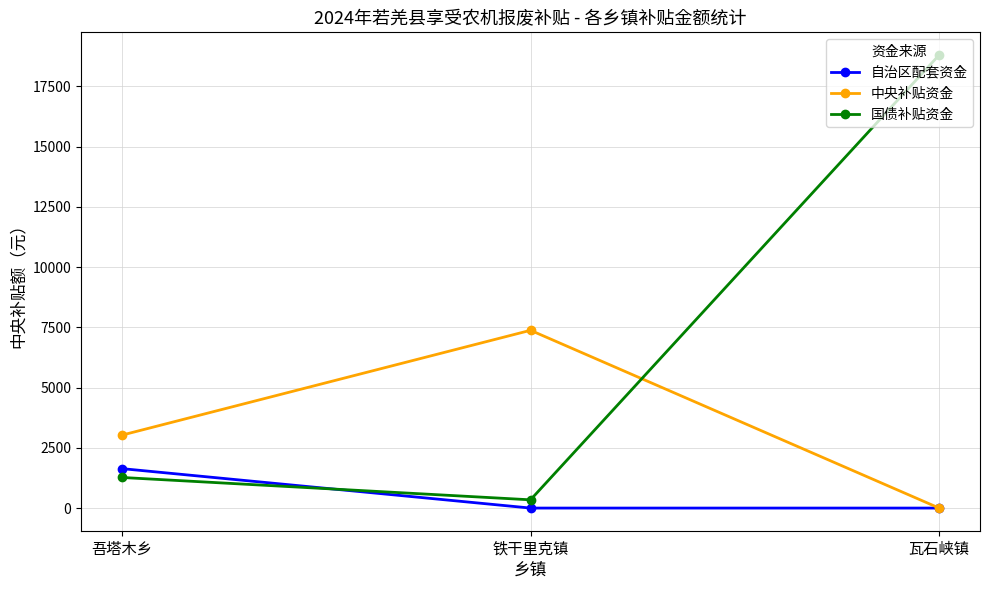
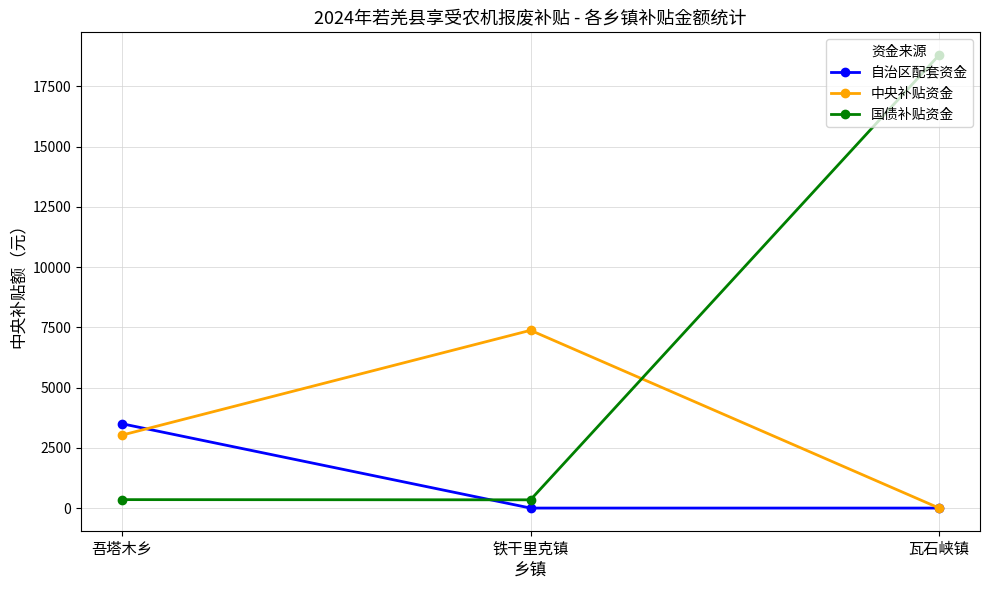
自治区配套资金, 吾塔木乡: 1600 -> 3500
国债补贴资金, 吾塔木乡: 1300 -> 400
